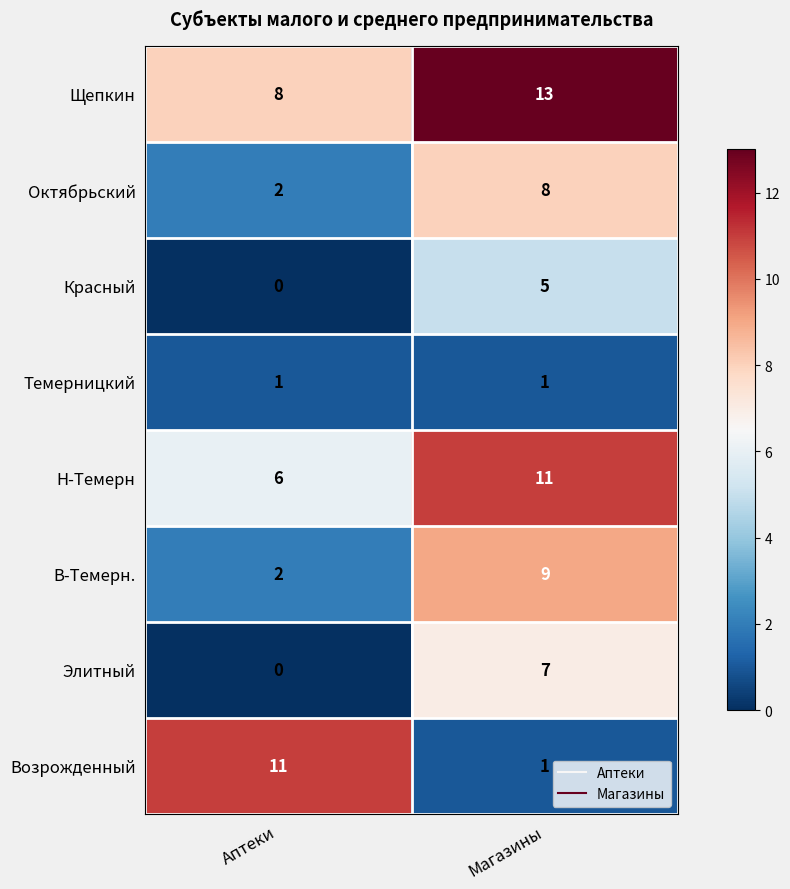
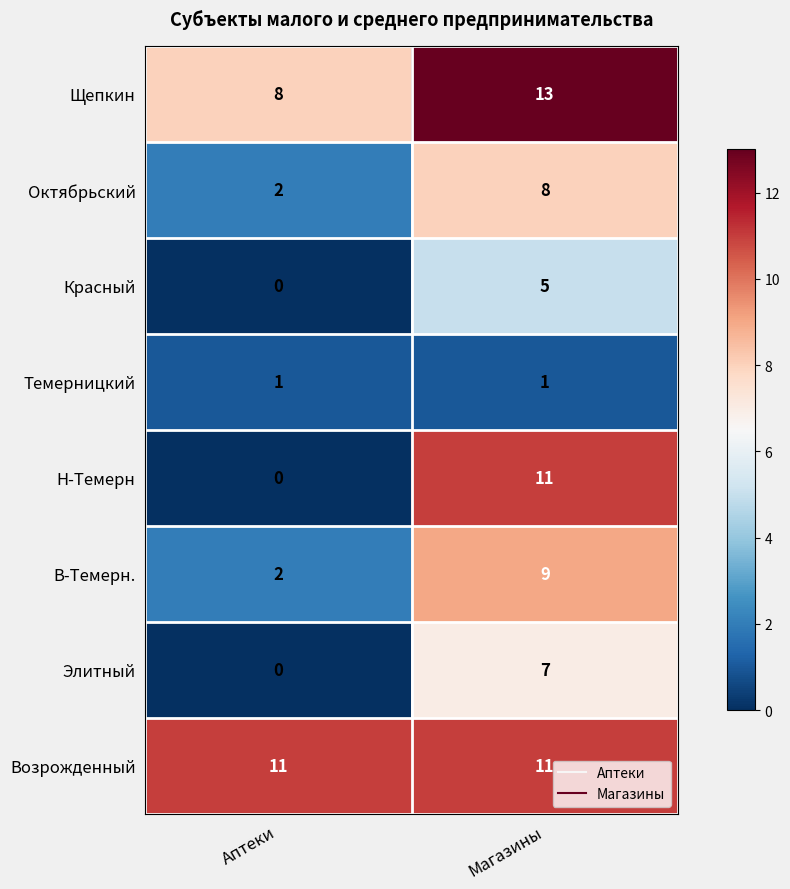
Н-Темерн, Аптеки: 6 -> 0
Возрожденный, Магазины: 1 -> 11
